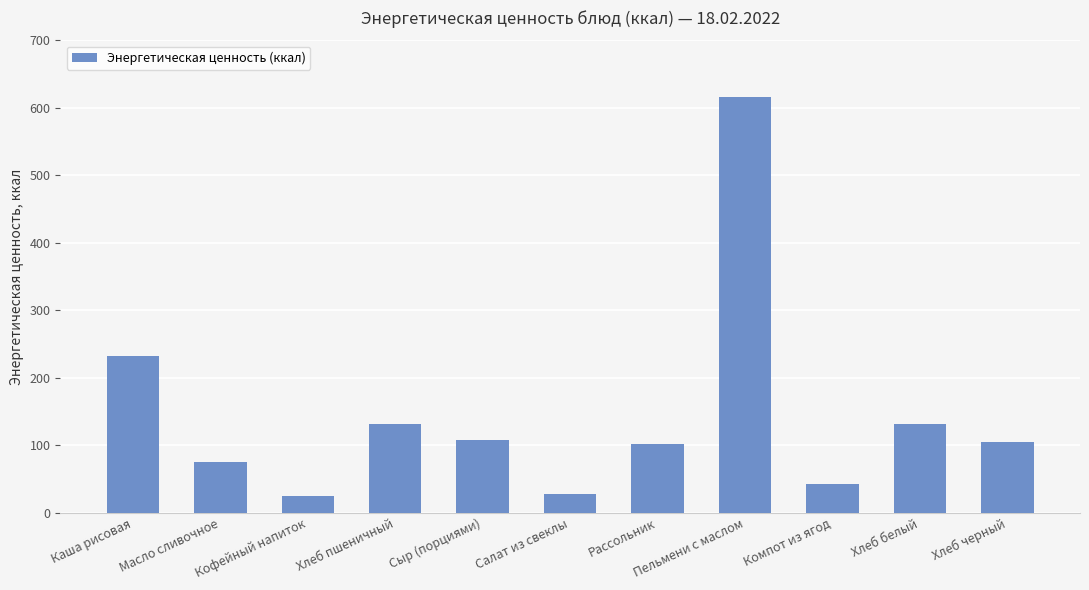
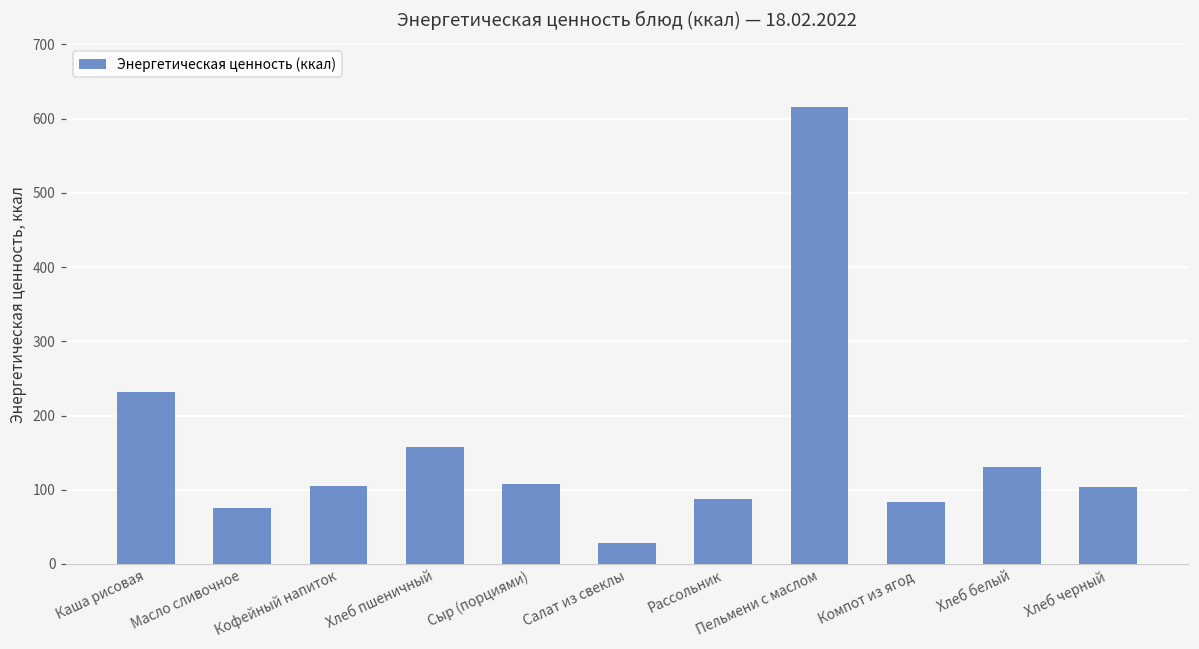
Кофейный напиток: 20 -> 100
Хлеб пшеничный: 130 -> 160
Рассольник: 100 -> 90
Компот из ягод: 40 -> 80
